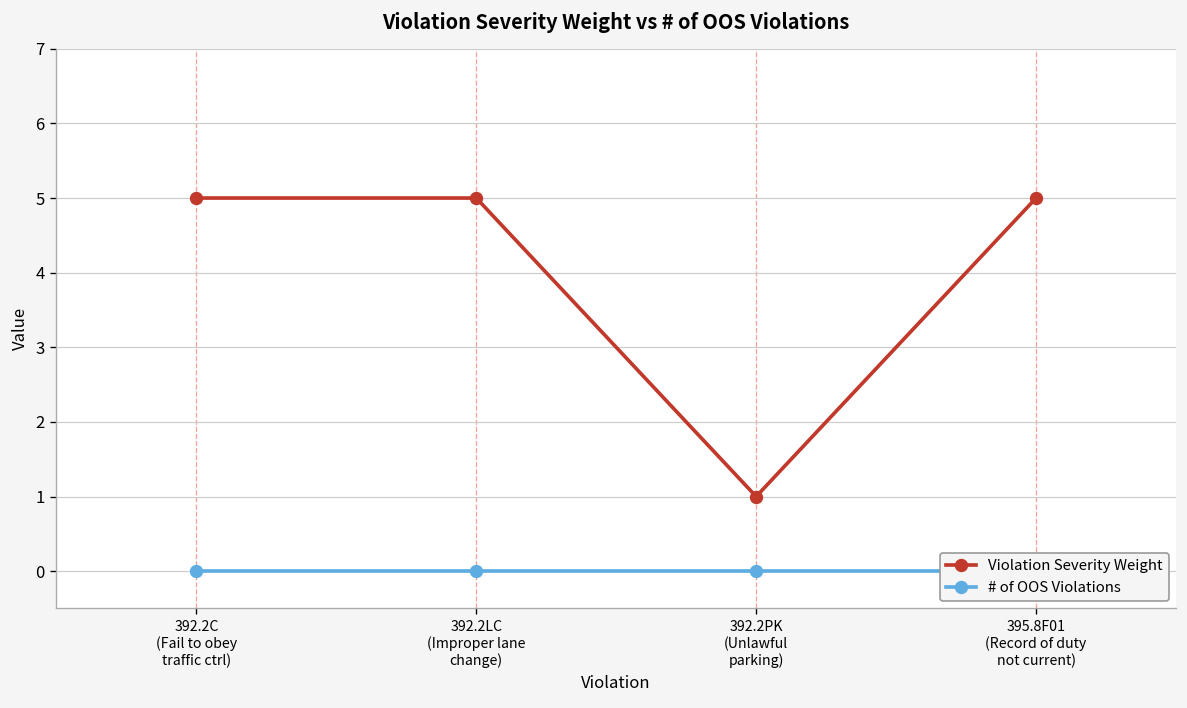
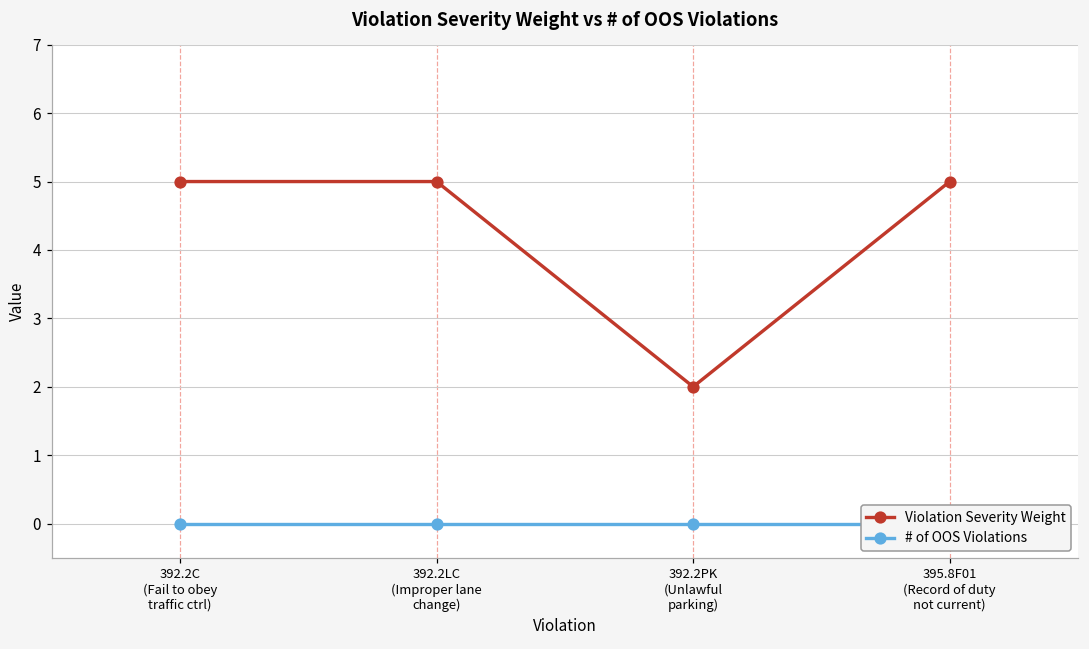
Violation Severity Weight, 392.2PK (Unlawful parking): 1 -> 2
